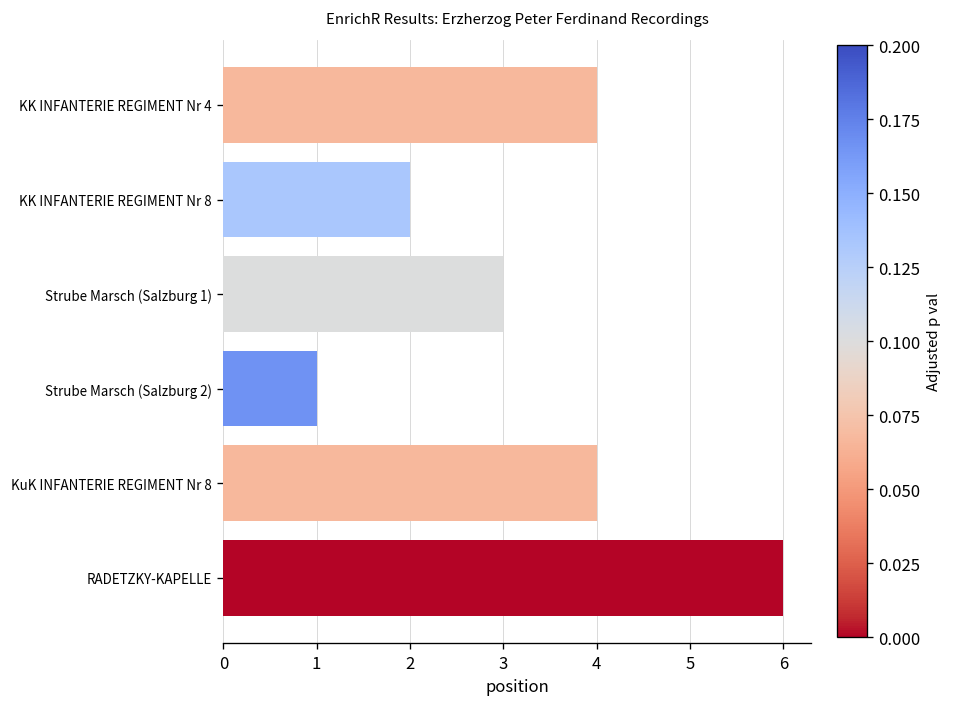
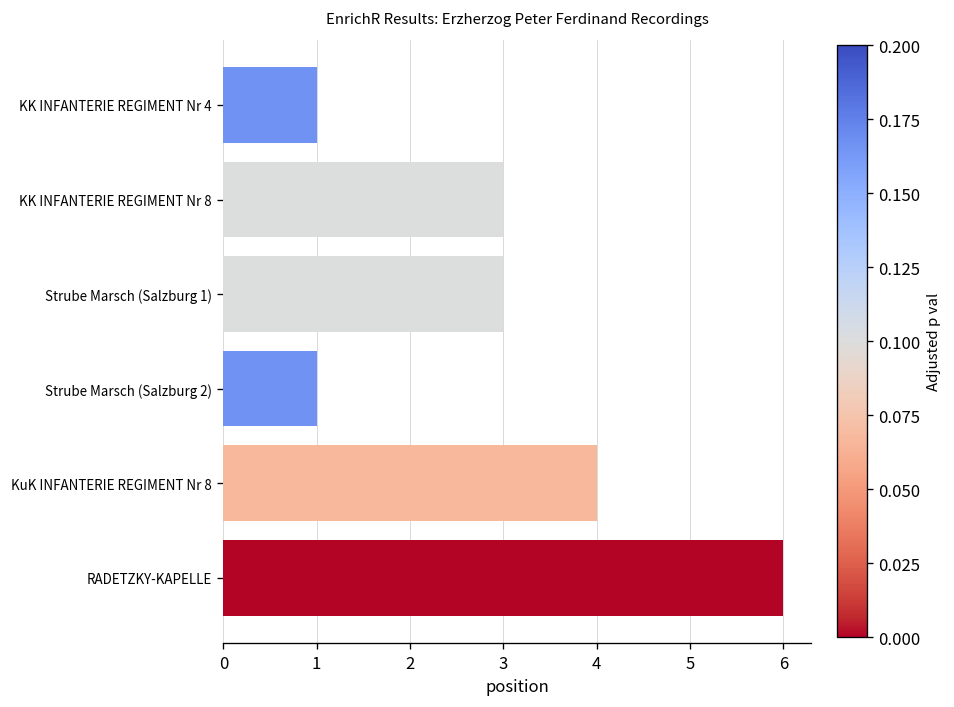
KK INFANTERIE REGIMENT Nr 4: 4 -> 1
KK INFANTERIE REGIMENT Nr 8: 2 -> 3
